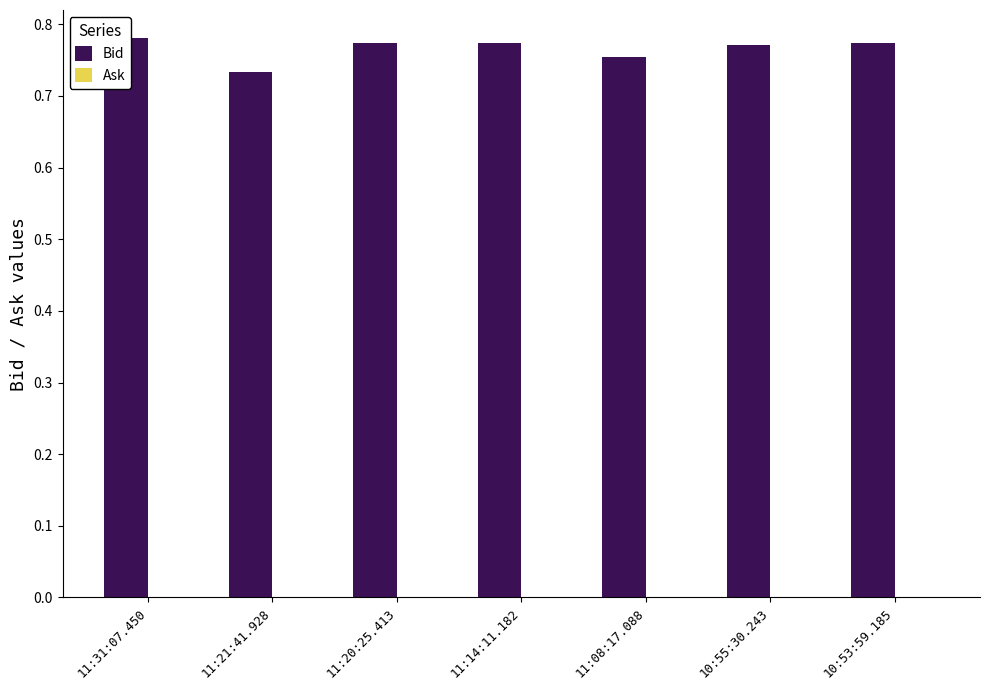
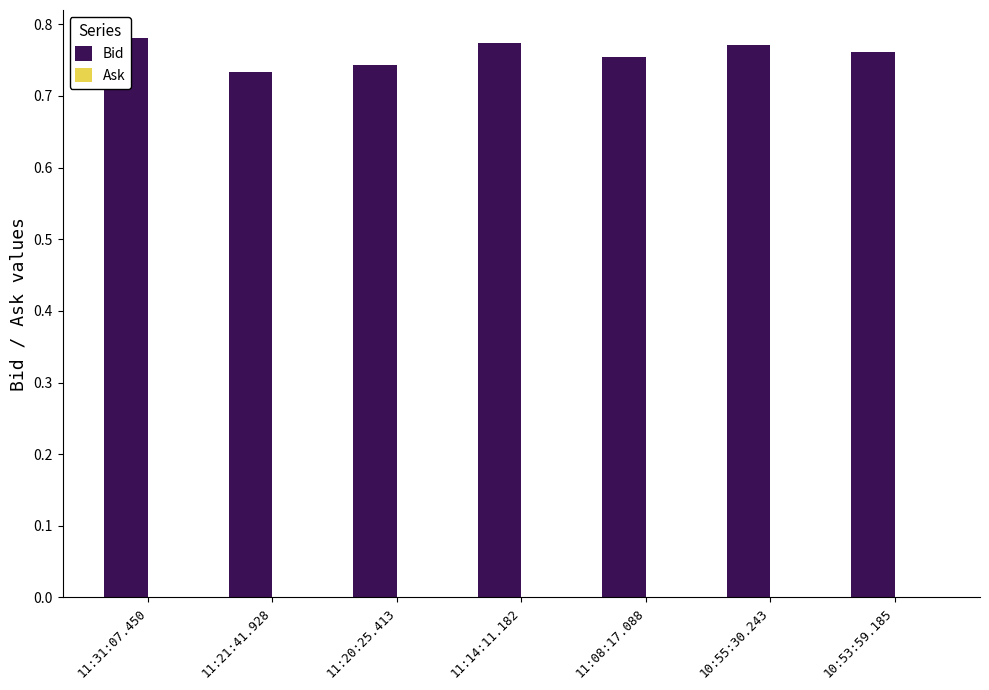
Bid, 11:20:25.413: 0.77 -> 0.74
Bid, 10:53:59.185: 0.77 -> 0.76
